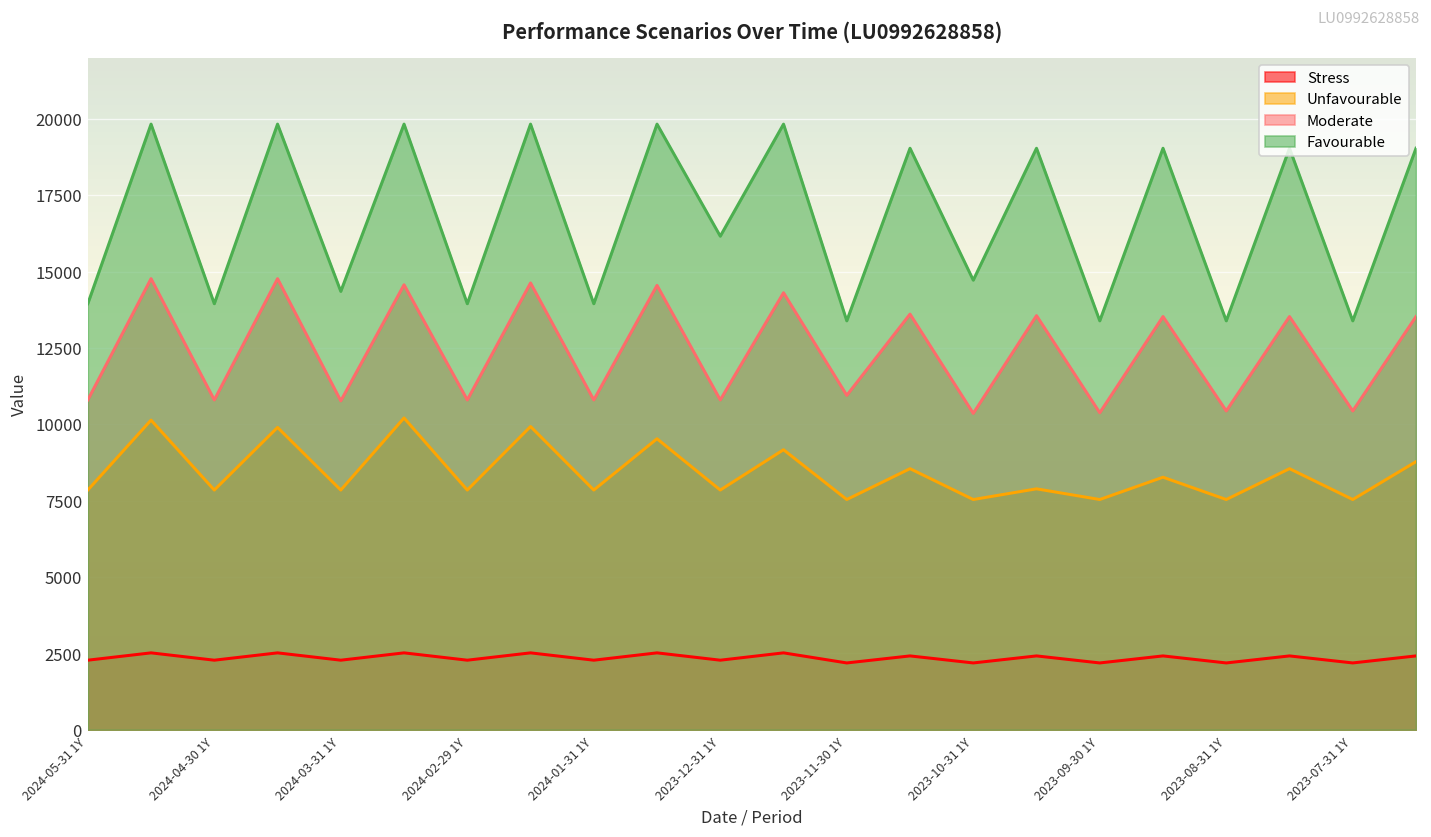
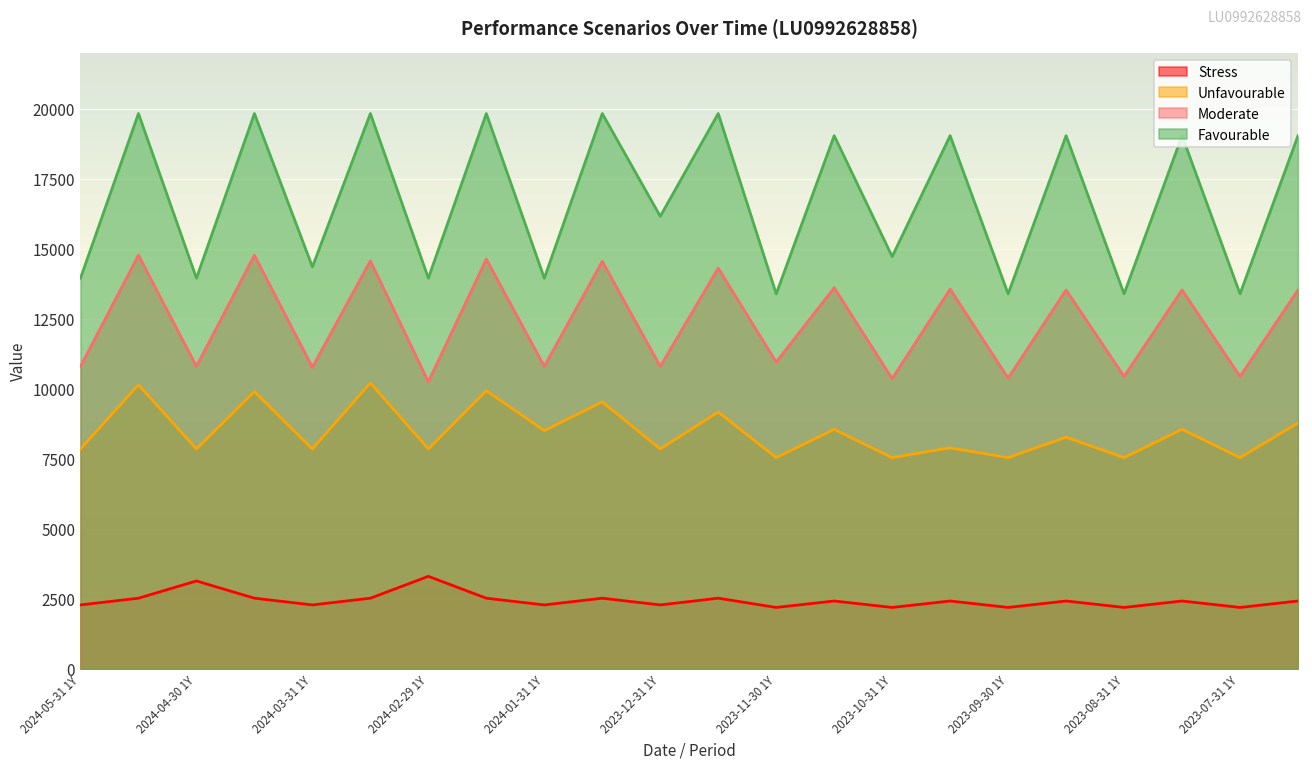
Stress, 2024-04-30 1Y: 2300 -> 3100
Stress, 2024-02-29 1Y: 2300 -> 3300
Moderate, 2024-02-29 1Y: 10800 -> 10200
Unfavourable, 2024-01-31 1Y: 7900 -> 8500
